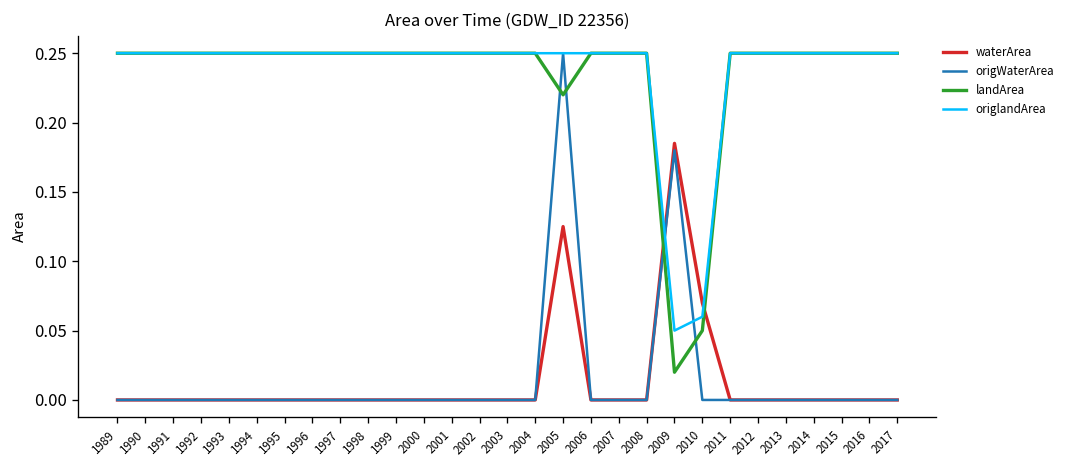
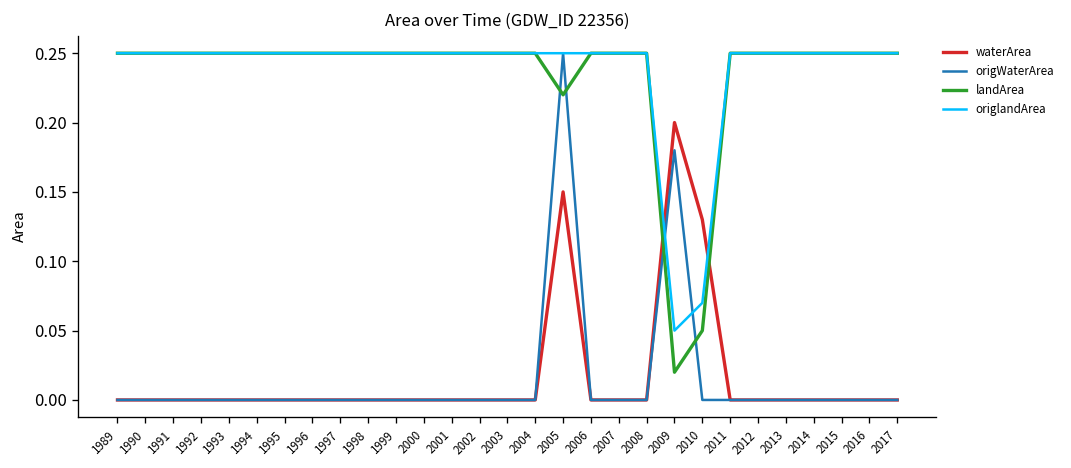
waterArea, 2005: 0.125 -> 0.150
waterArea, 2009: 0.185 -> 0.200
waterArea, 2010: 0.07 -> 0.13
origlandArea, 2010: 0.06 -> 0.07
